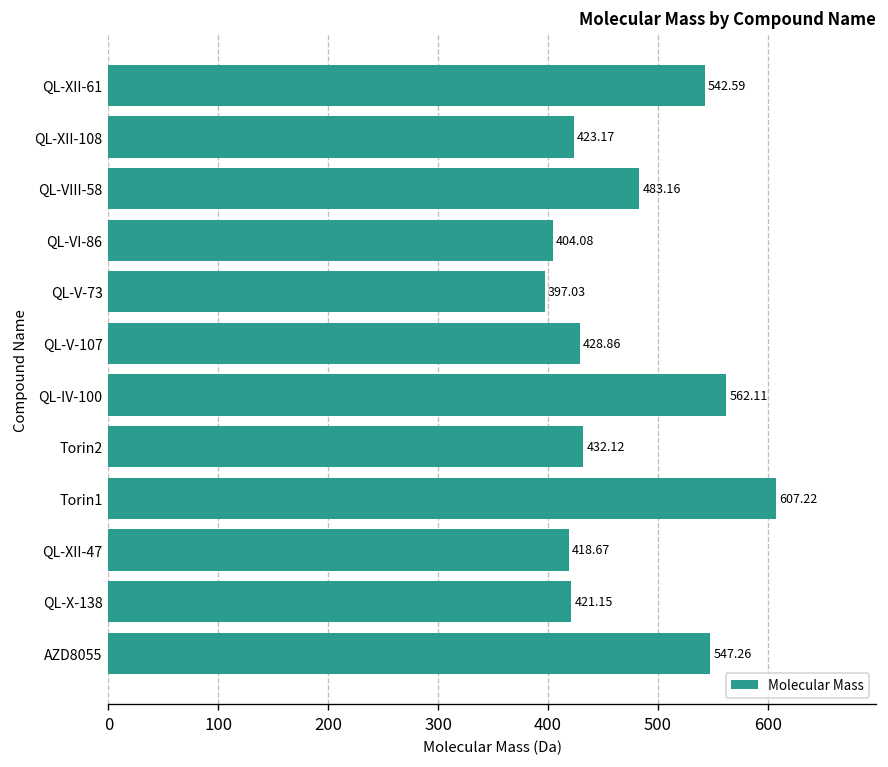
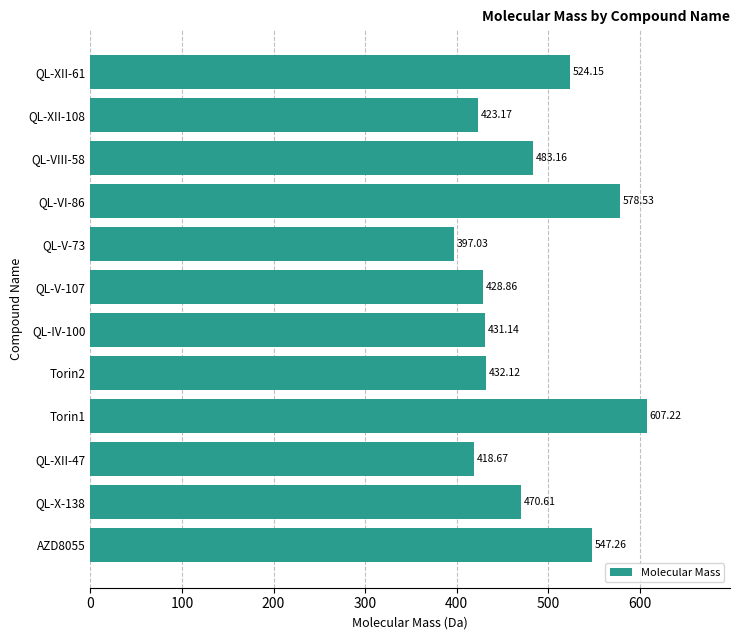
QL-XII-61: 542.59 -> 524.15
QL-VI-86: 404.08 -> 578.53
QL-IV-100: 562.11 -> 431.14
QL-X-138: 421.15 -> 470.61
